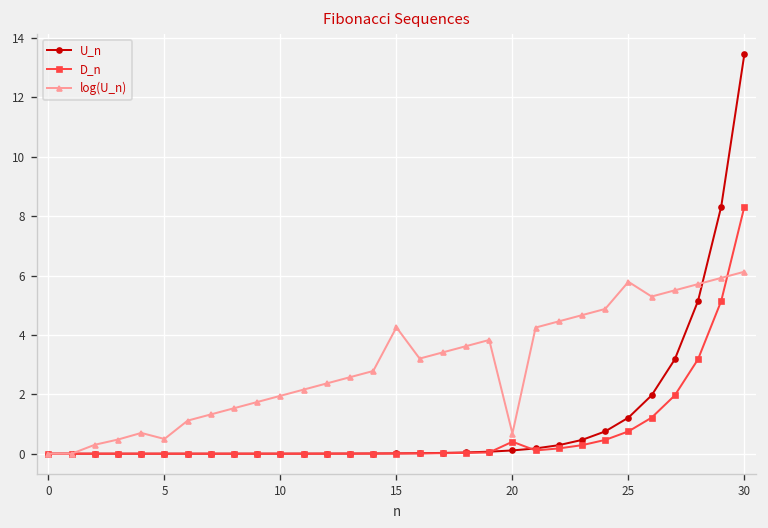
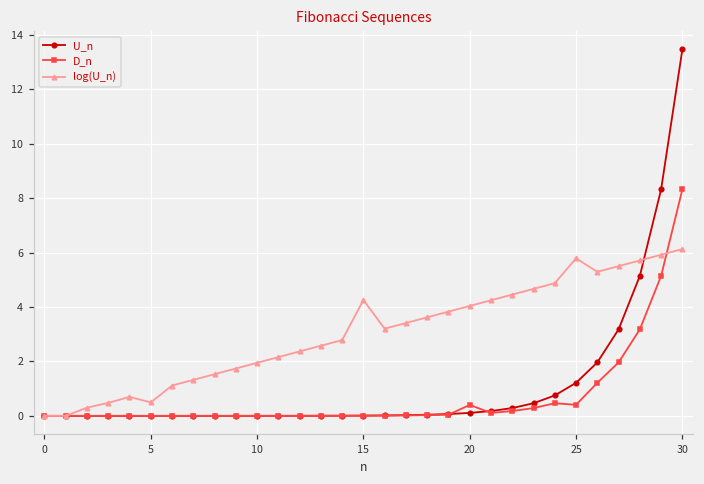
log(U_n), 20: 0.7 -> 4.0
D_n, 25: 0.8 -> 0.4
